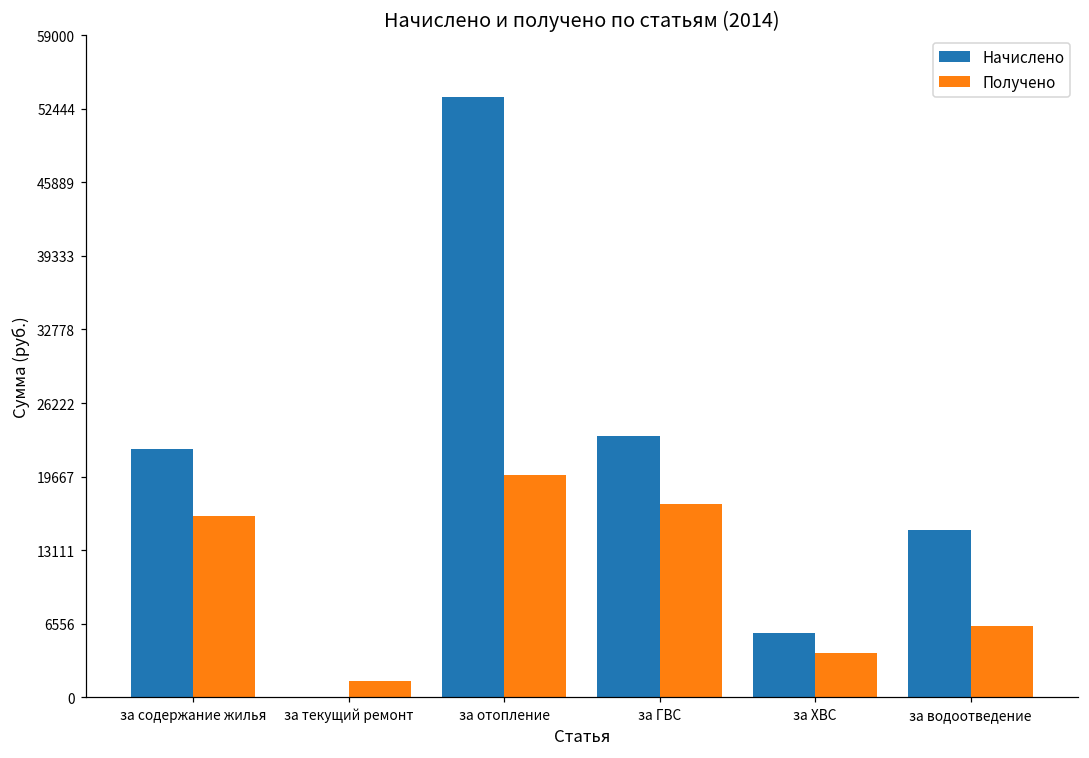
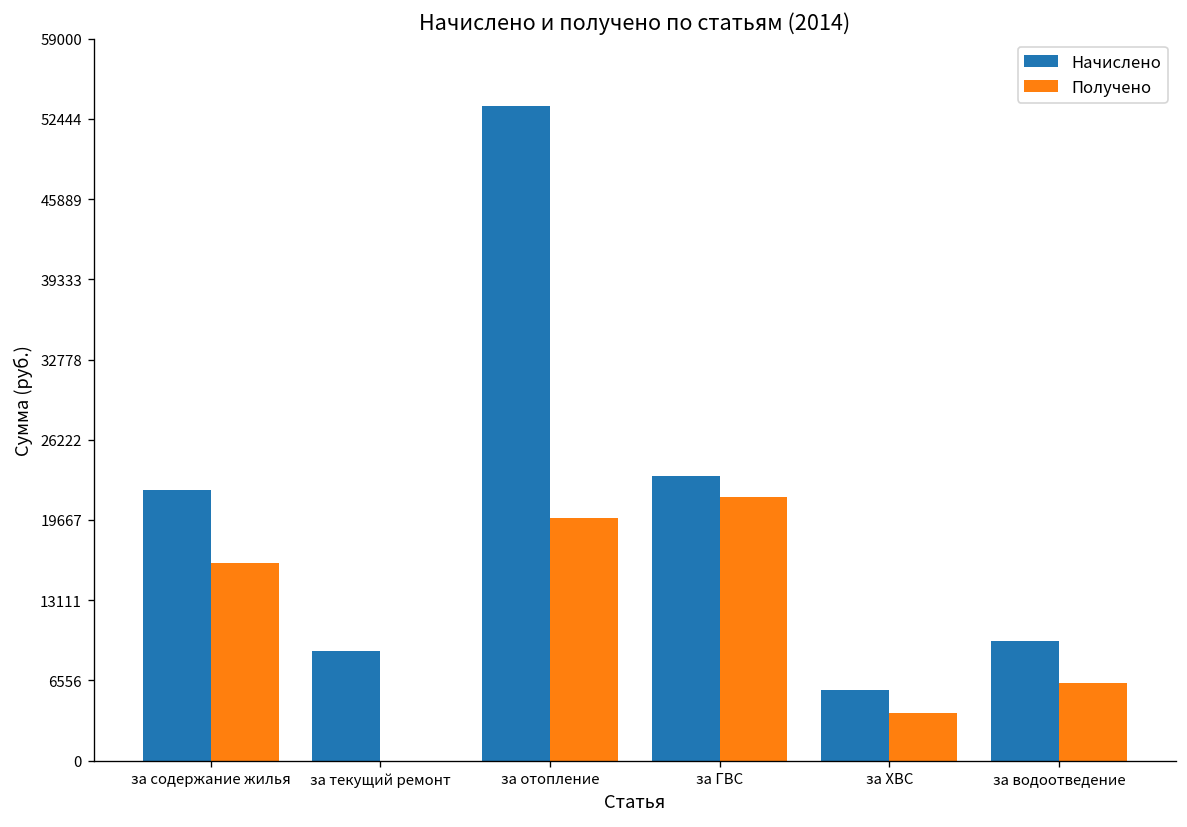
Начислено, за текущий ремонт: 0 -> 8900
Получено, за текущий ремонт: 1400 -> 0
Получено, за ГВС: 17300 -> 21600
Начислено, за водоотведение: 14900 -> 9800
